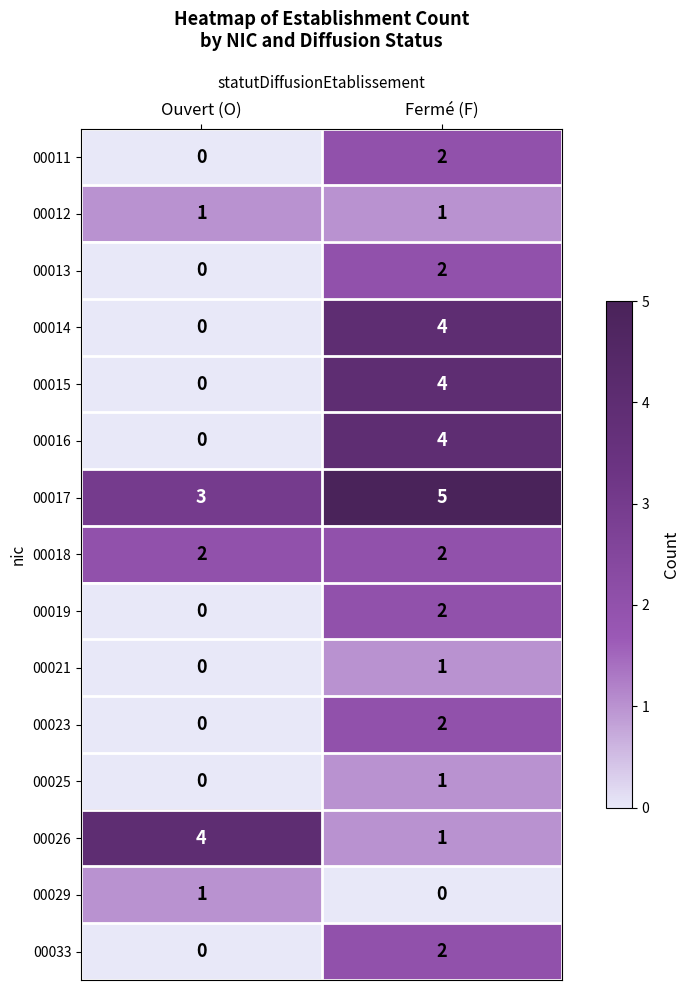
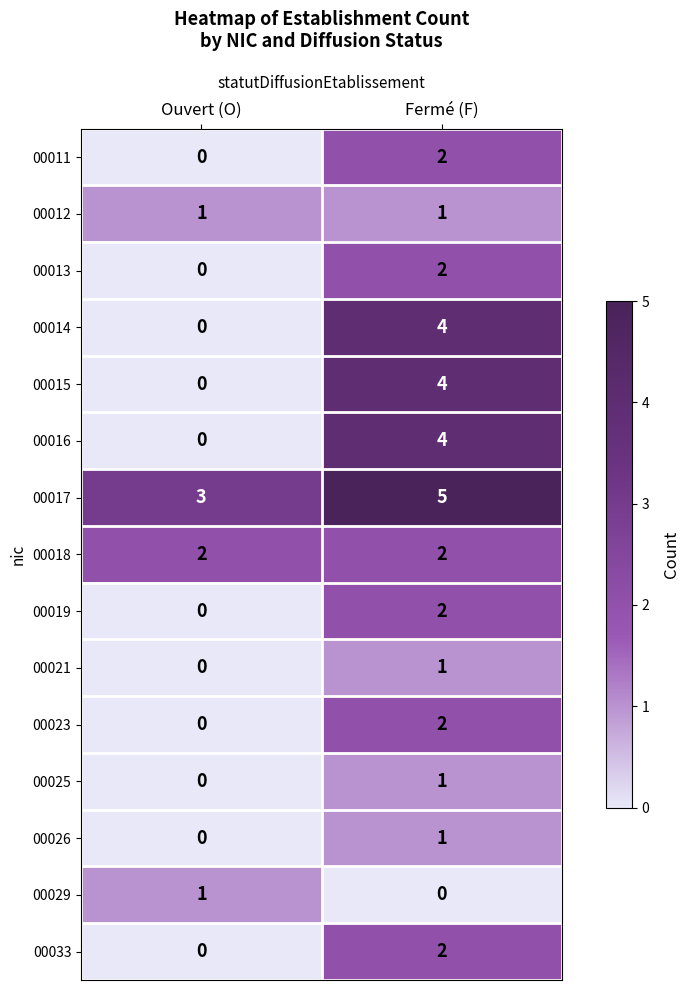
00026, Ouvert (O): 4 -> 0
